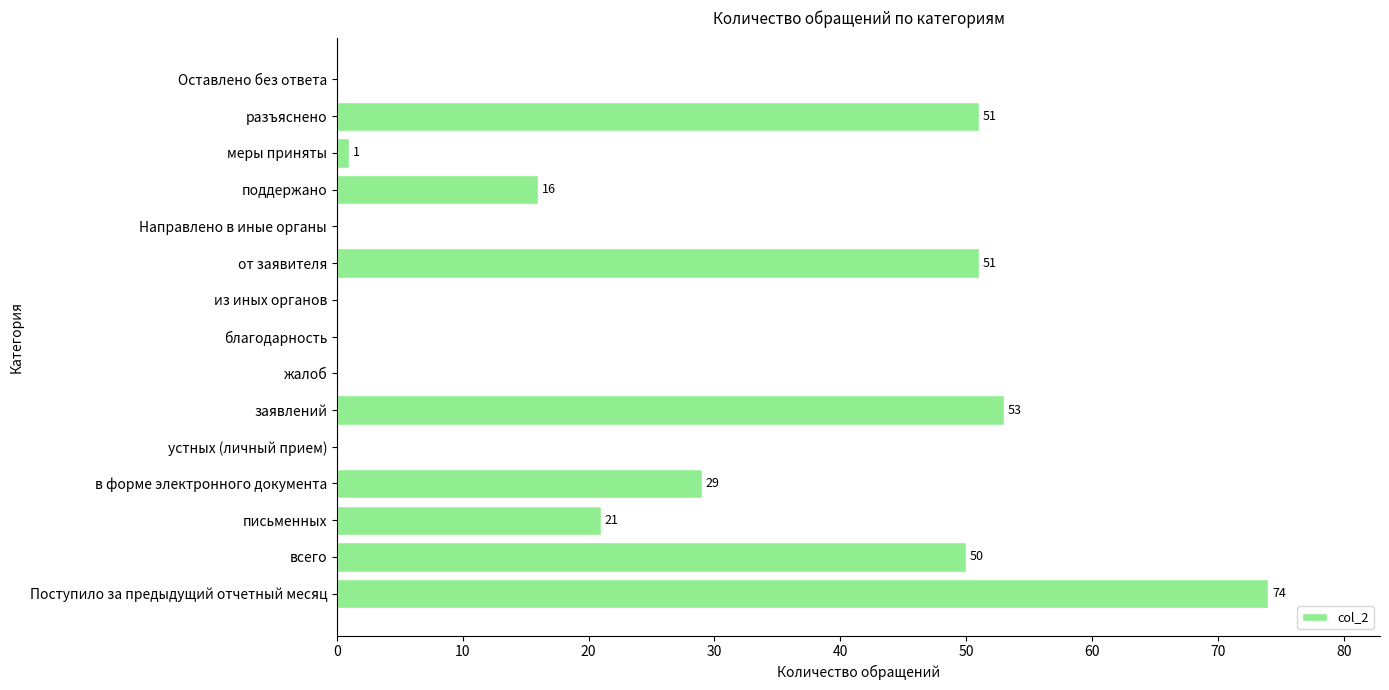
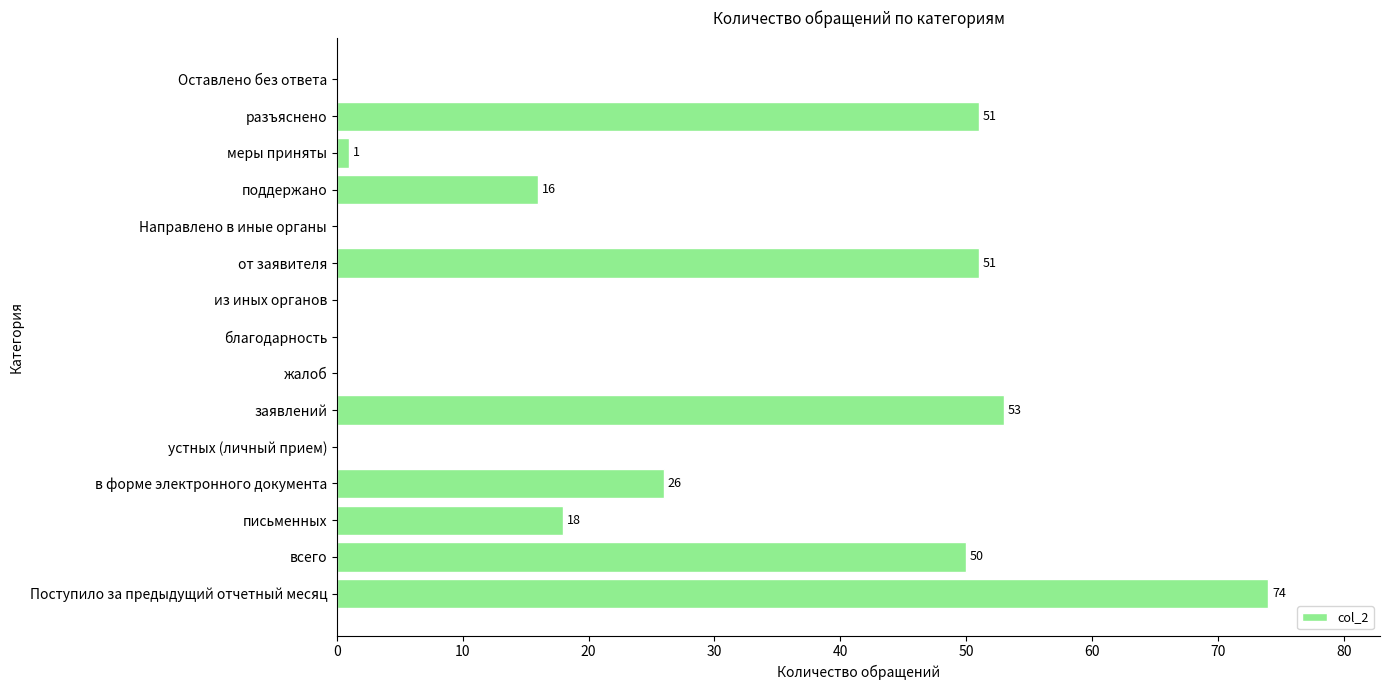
в форме электронного документа: 29 -> 26
письменных: 21 -> 18
